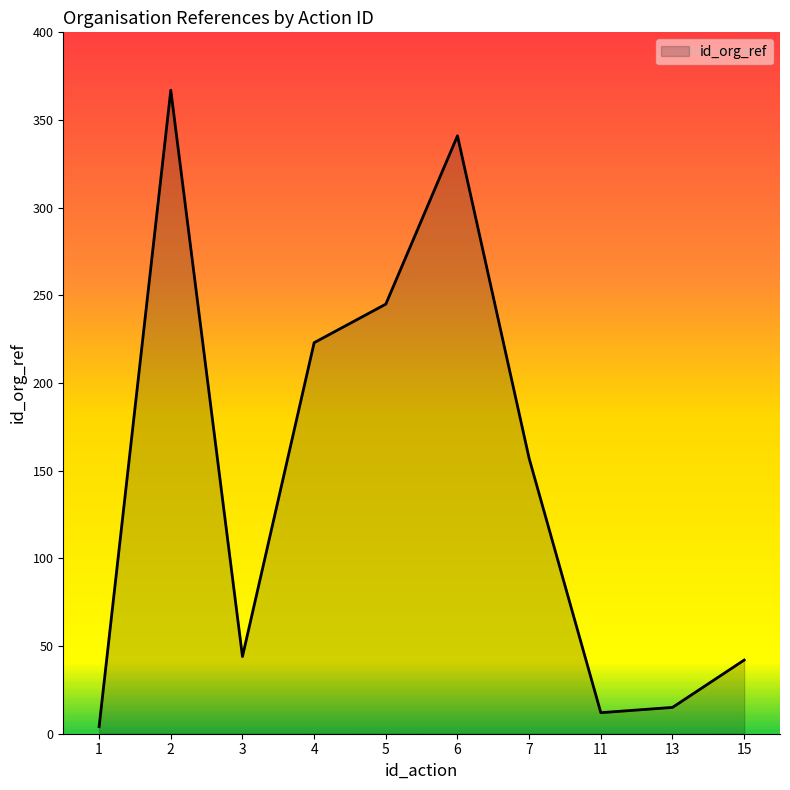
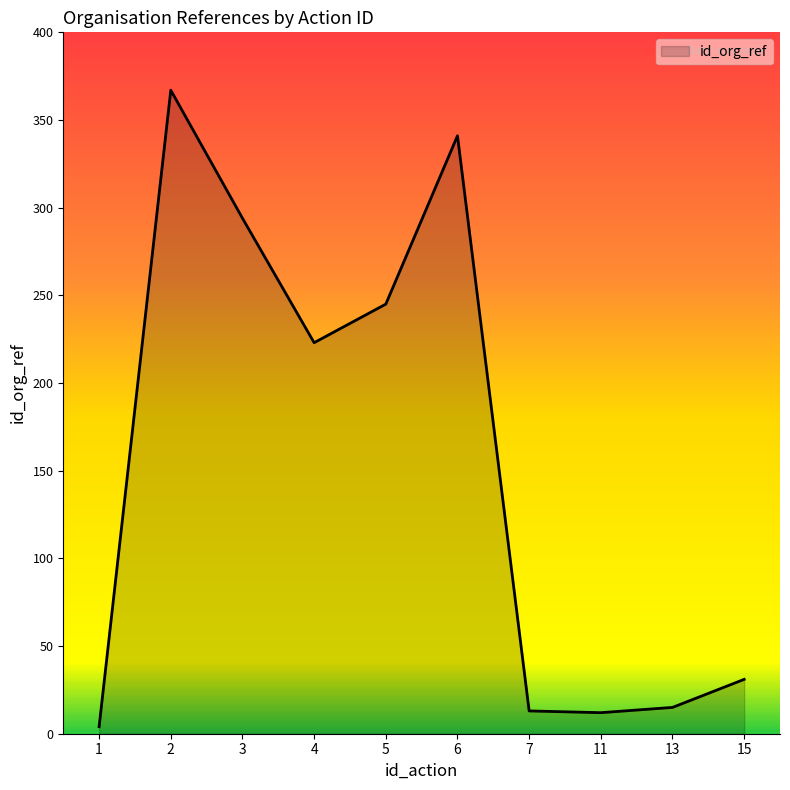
3: 44 -> 294
7: 157 -> 13
15: 42 -> 31
